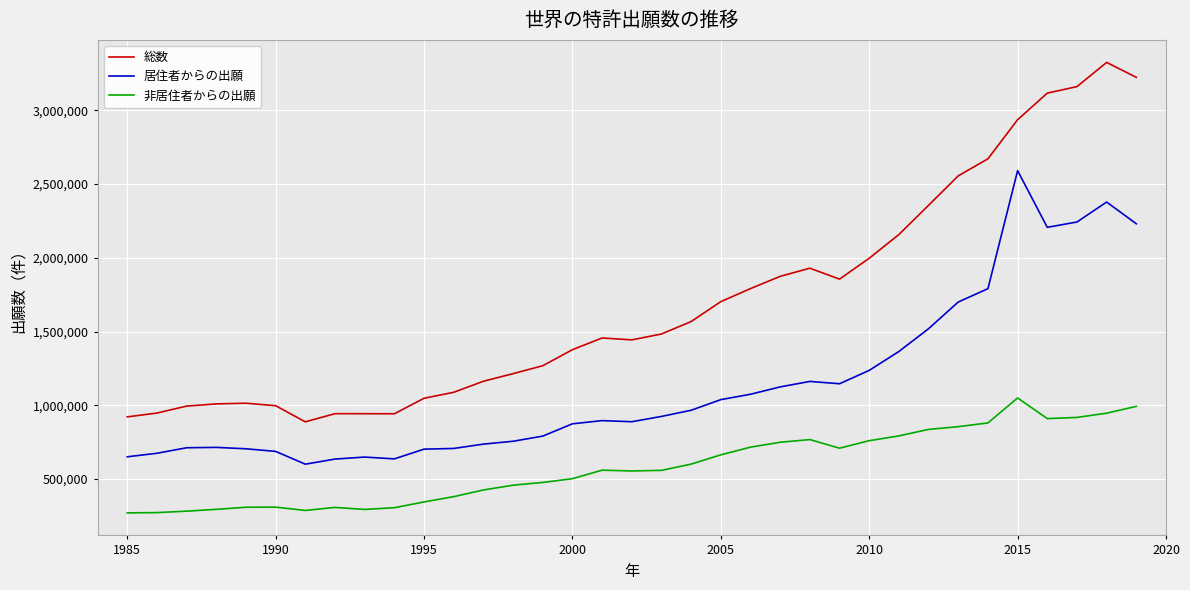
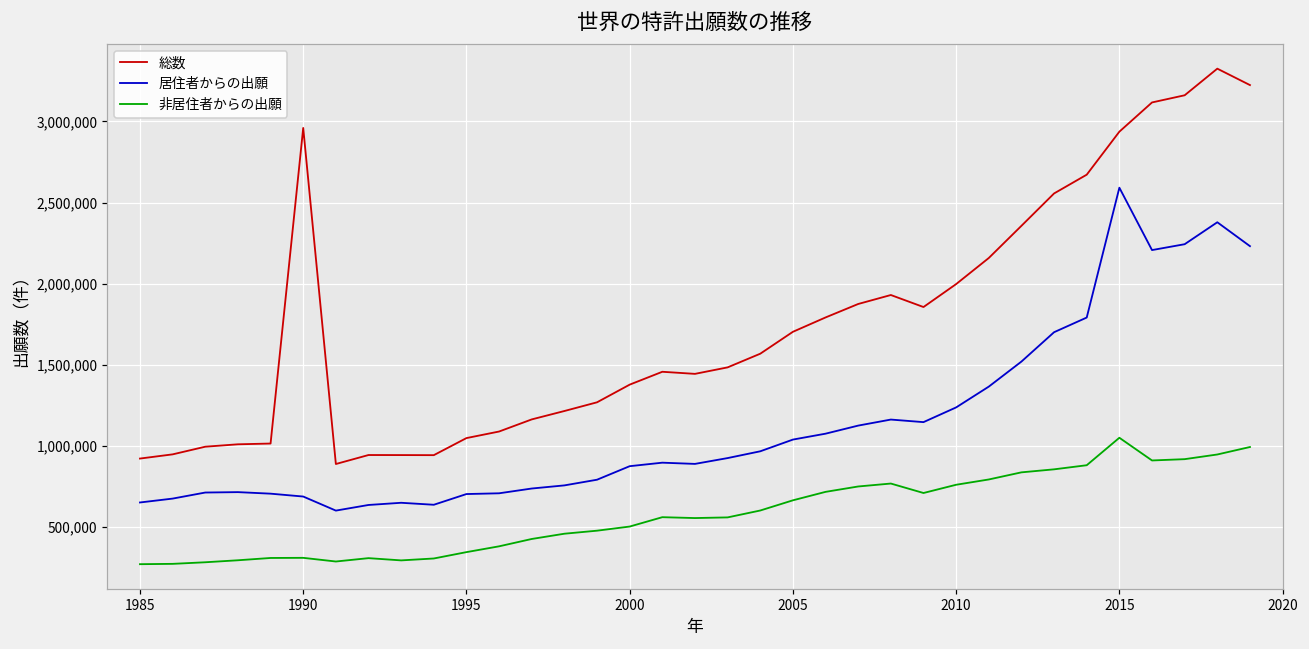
総数, 1990: 1,000,000 -> 2,960,000
